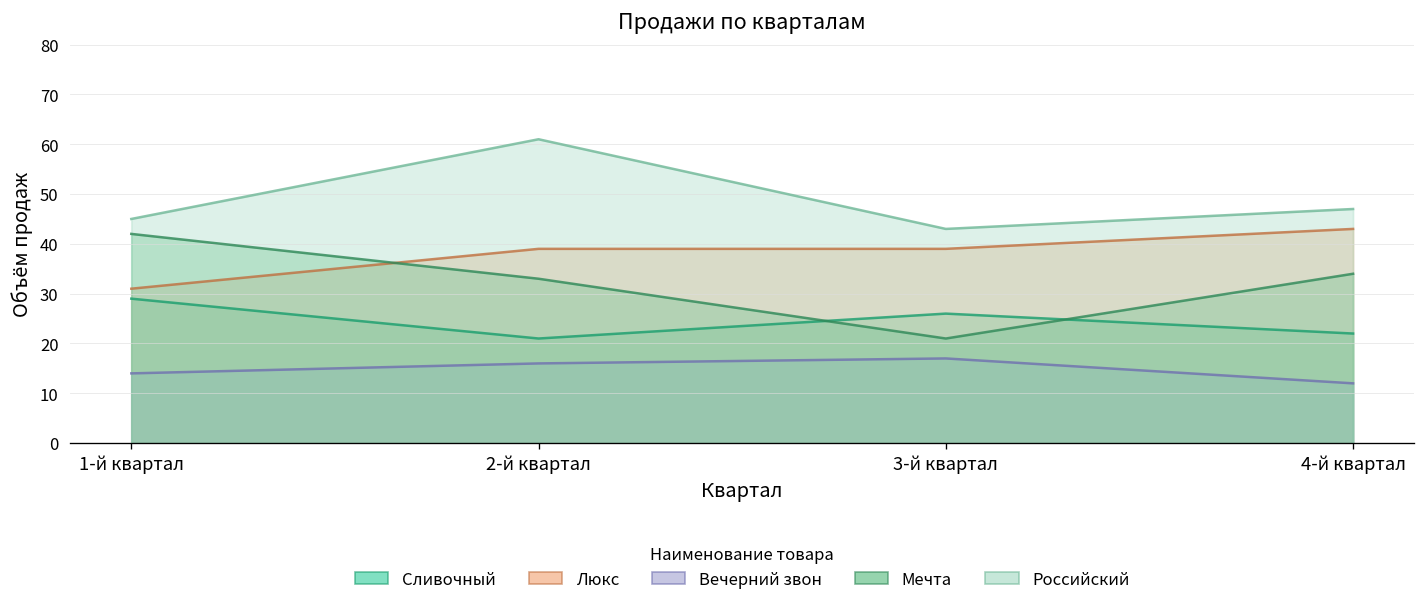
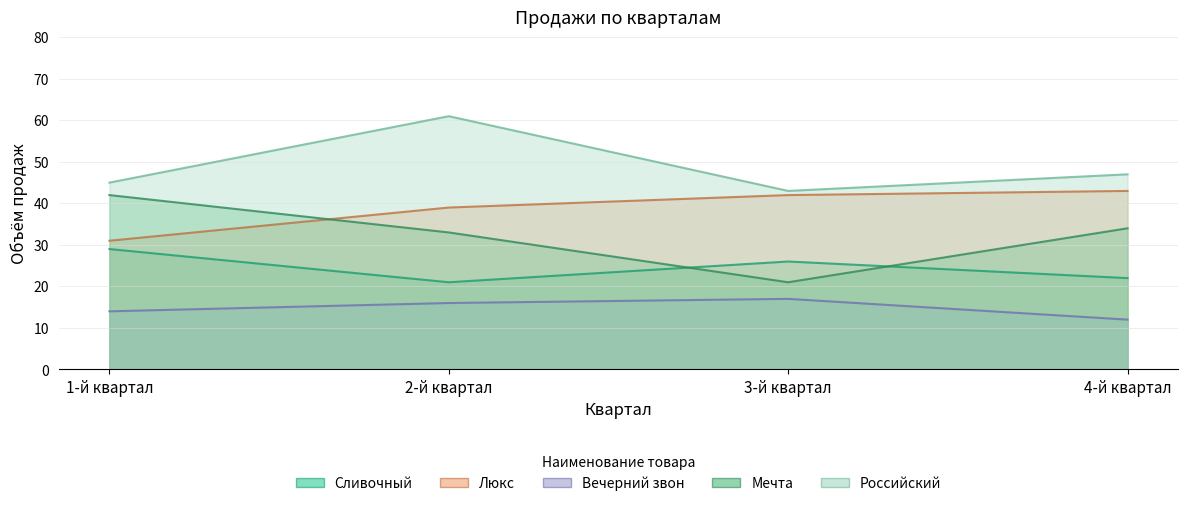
Люкс, 3-й квартал: 39 -> 42
